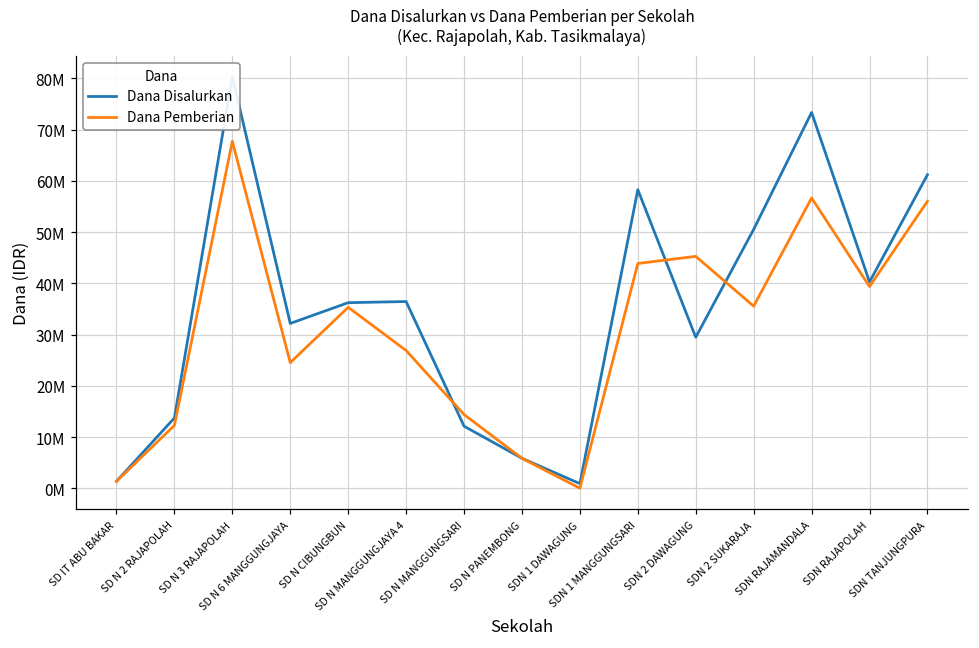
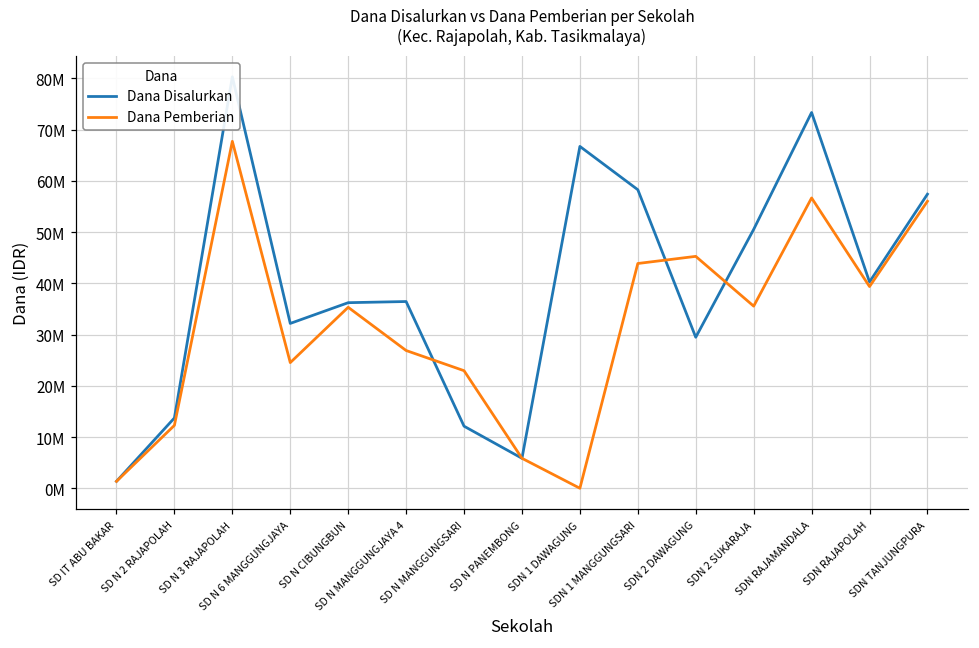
Dana Pemberian, SD N MANGGUNGSARI: 14000000 -> 23000000
Dana Disalurkan, SDN 1 DAWAGUNG: 1000000 -> 67000000
Dana Disalurkan, SDN TANJUNGPURA: 61000000 -> 57000000
